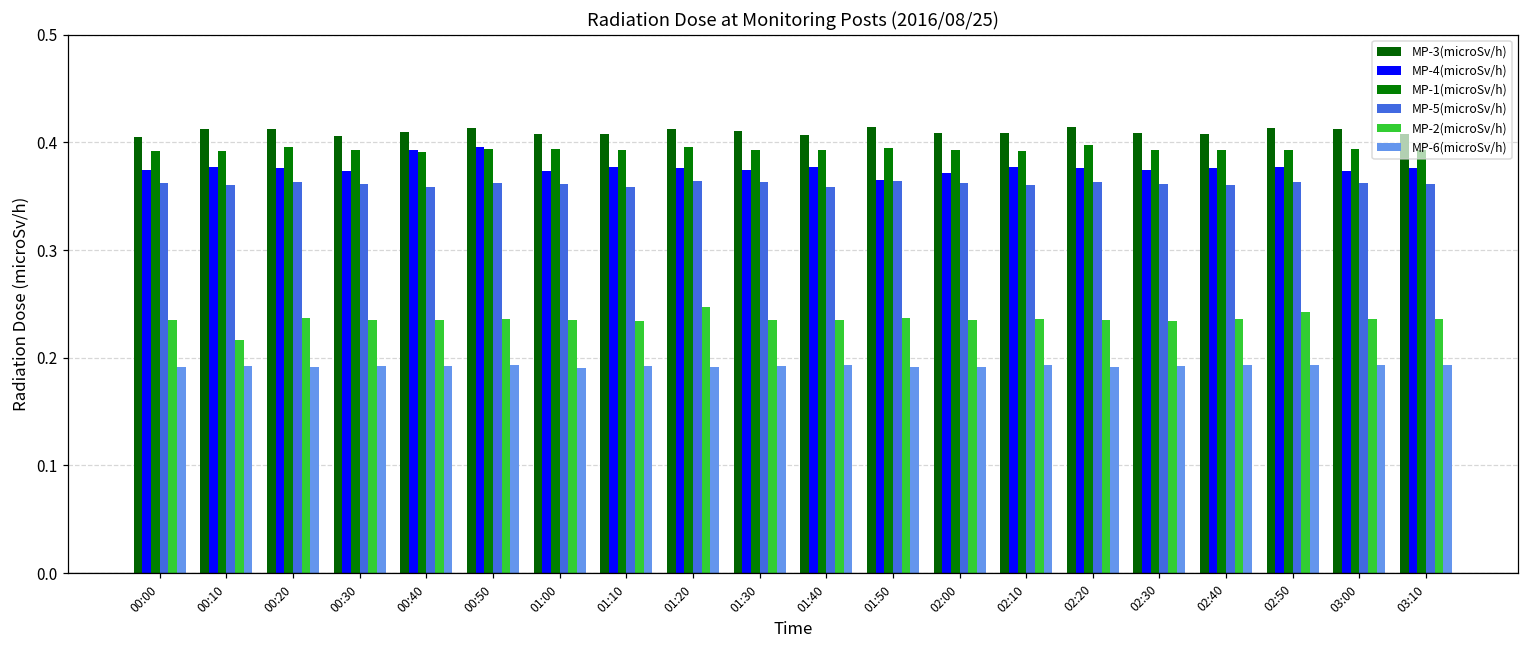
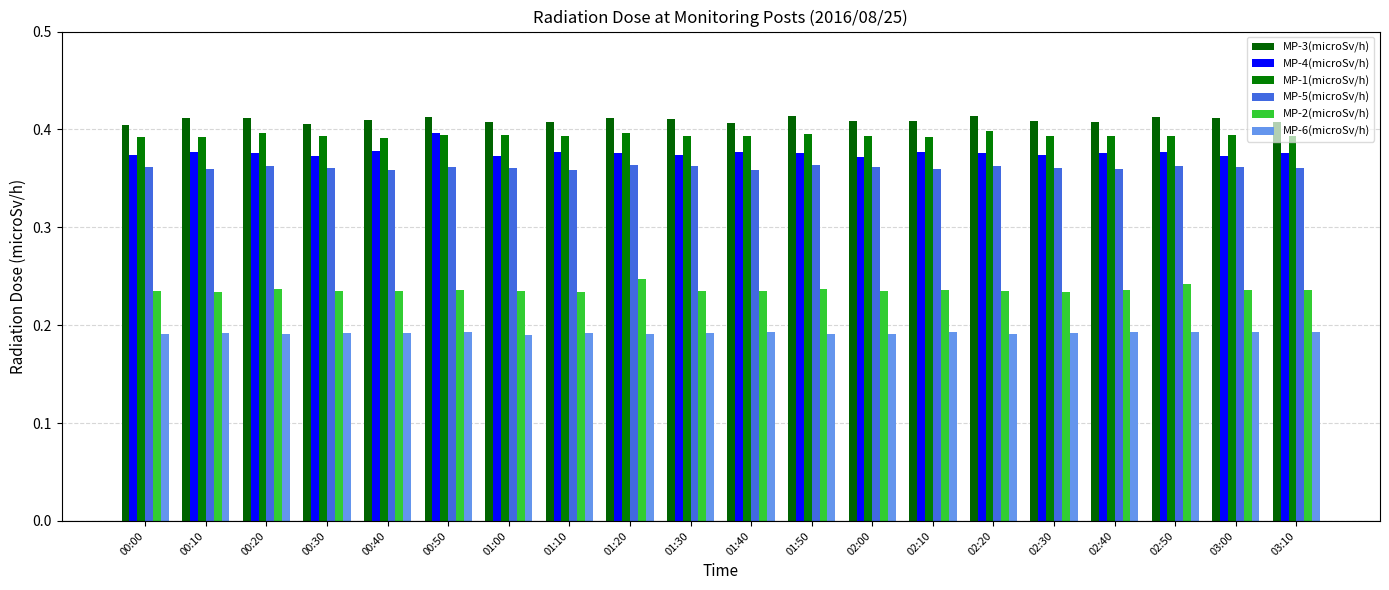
MP-2(microSv/h), 00:10: 0.22 -> 0.23
MP-4(microSv/h), 00:40: 0.39 -> 0.38
MP-4(microSv/h), 01:50: 0.37 -> 0.38
